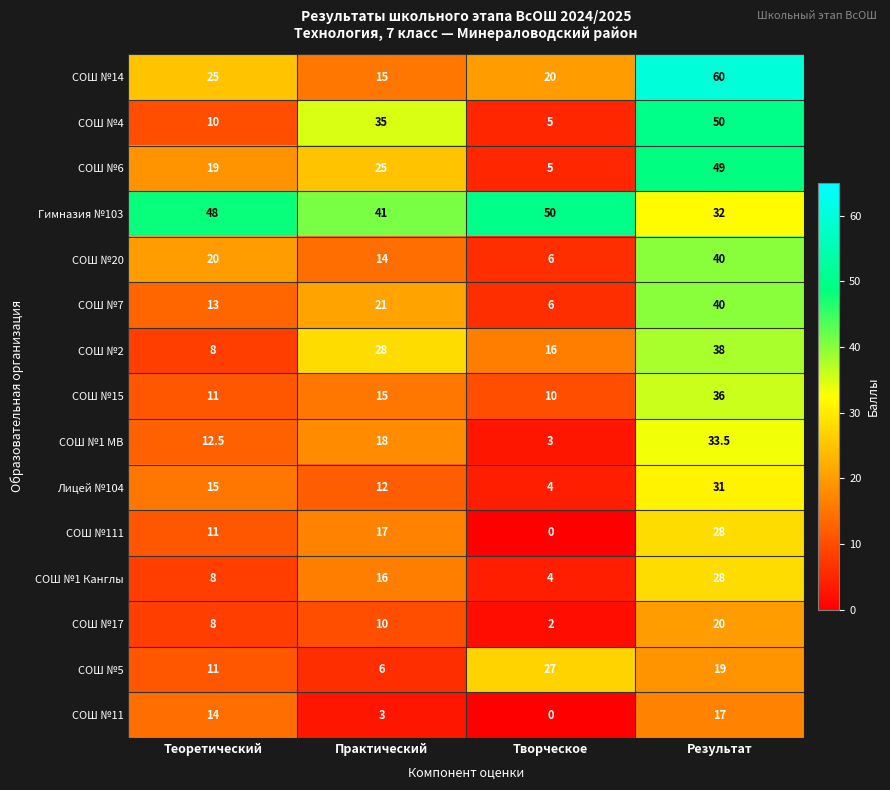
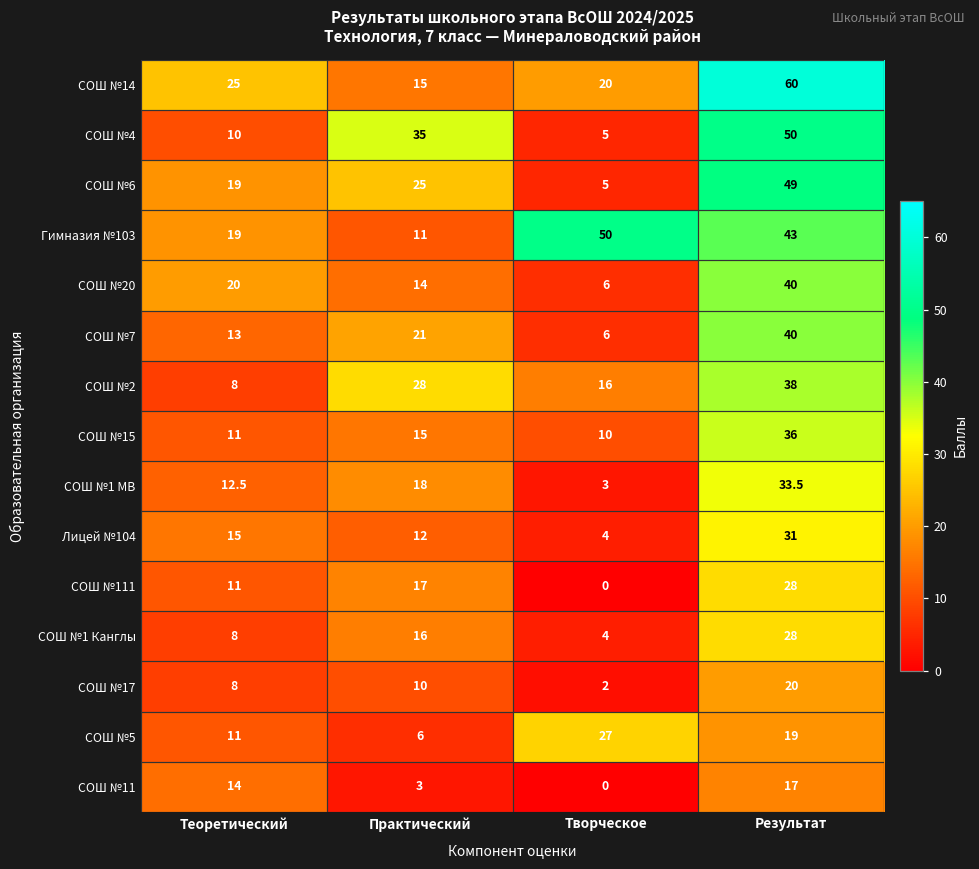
Гимназия №103, Теоретический: 48 -> 19
Гимназия №103, Практический: 41 -> 11
Гимназия №103, Результат: 32 -> 43
